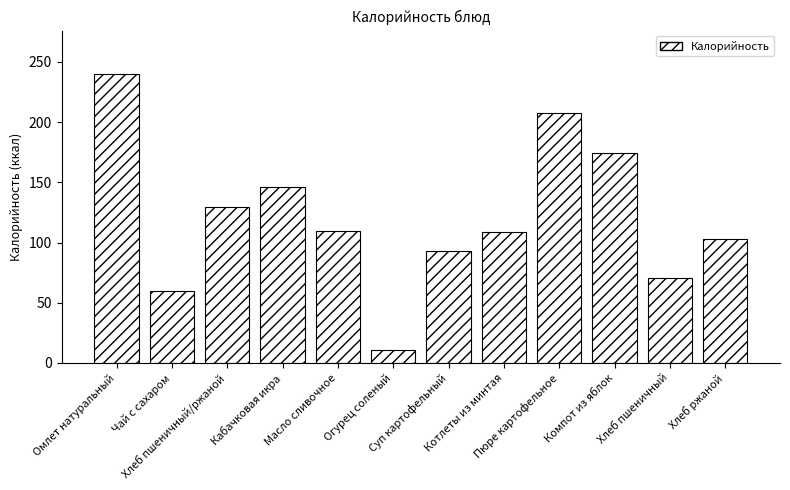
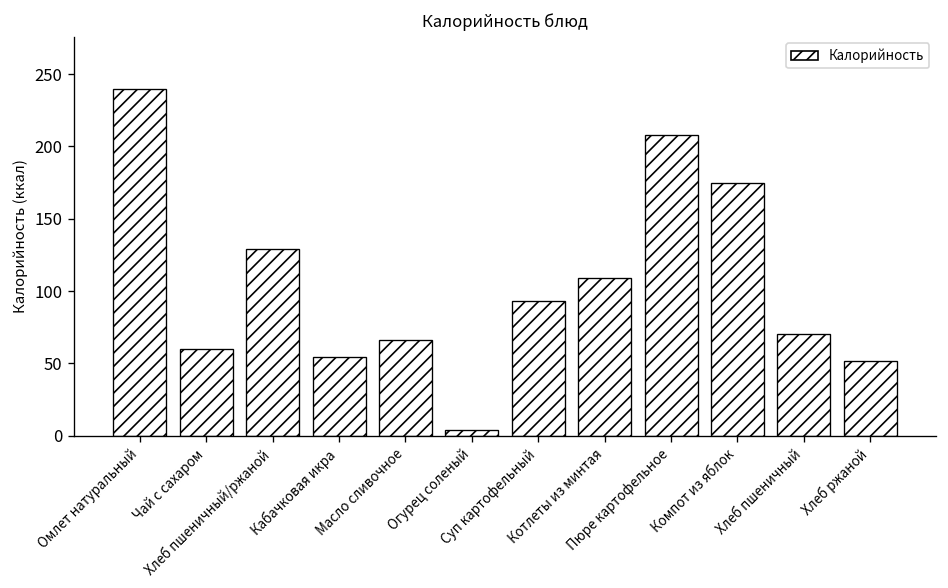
Кабачковая икра: 146 -> 54
Масло сливочное: 109 -> 66
Огурец соленый: 11 -> 4
Хлеб ржаной: 103 -> 51
